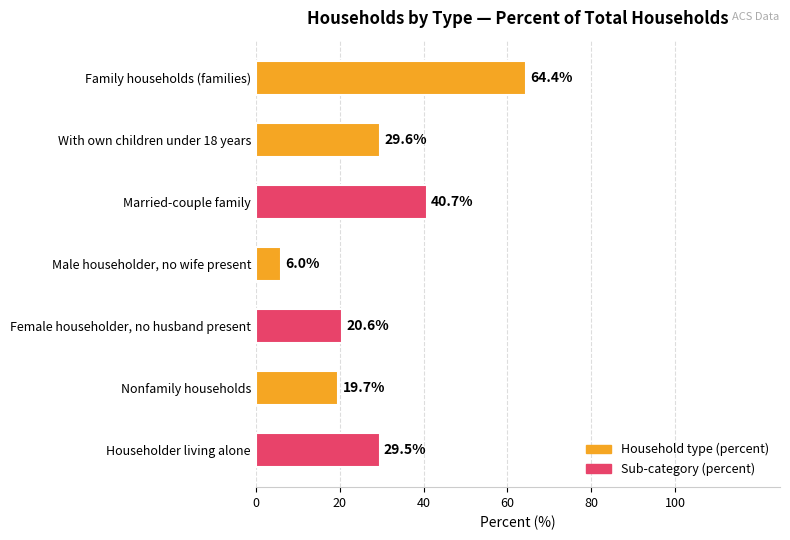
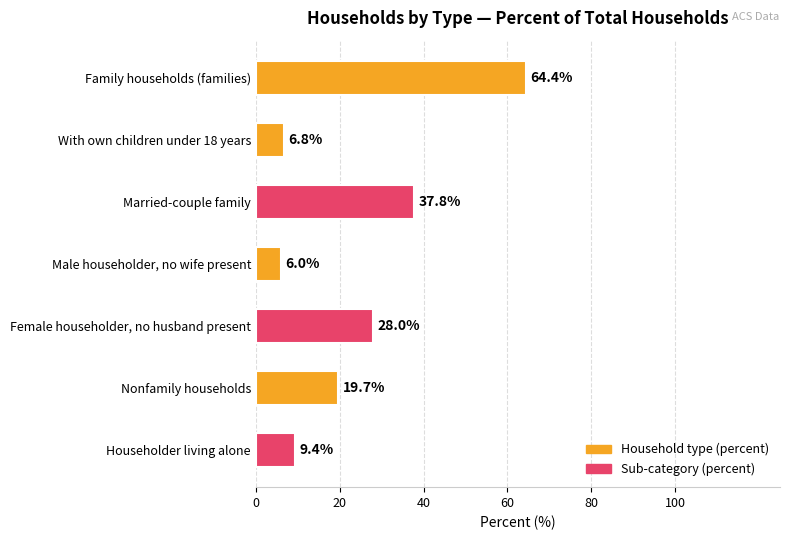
With own children under 18 years: 29.6% -> 6.8%
Married-couple family: 40.7% -> 37.8%
Female householder, no husband present: 20.6% -> 28.0%
Householder living alone: 29.5% -> 9.4%
